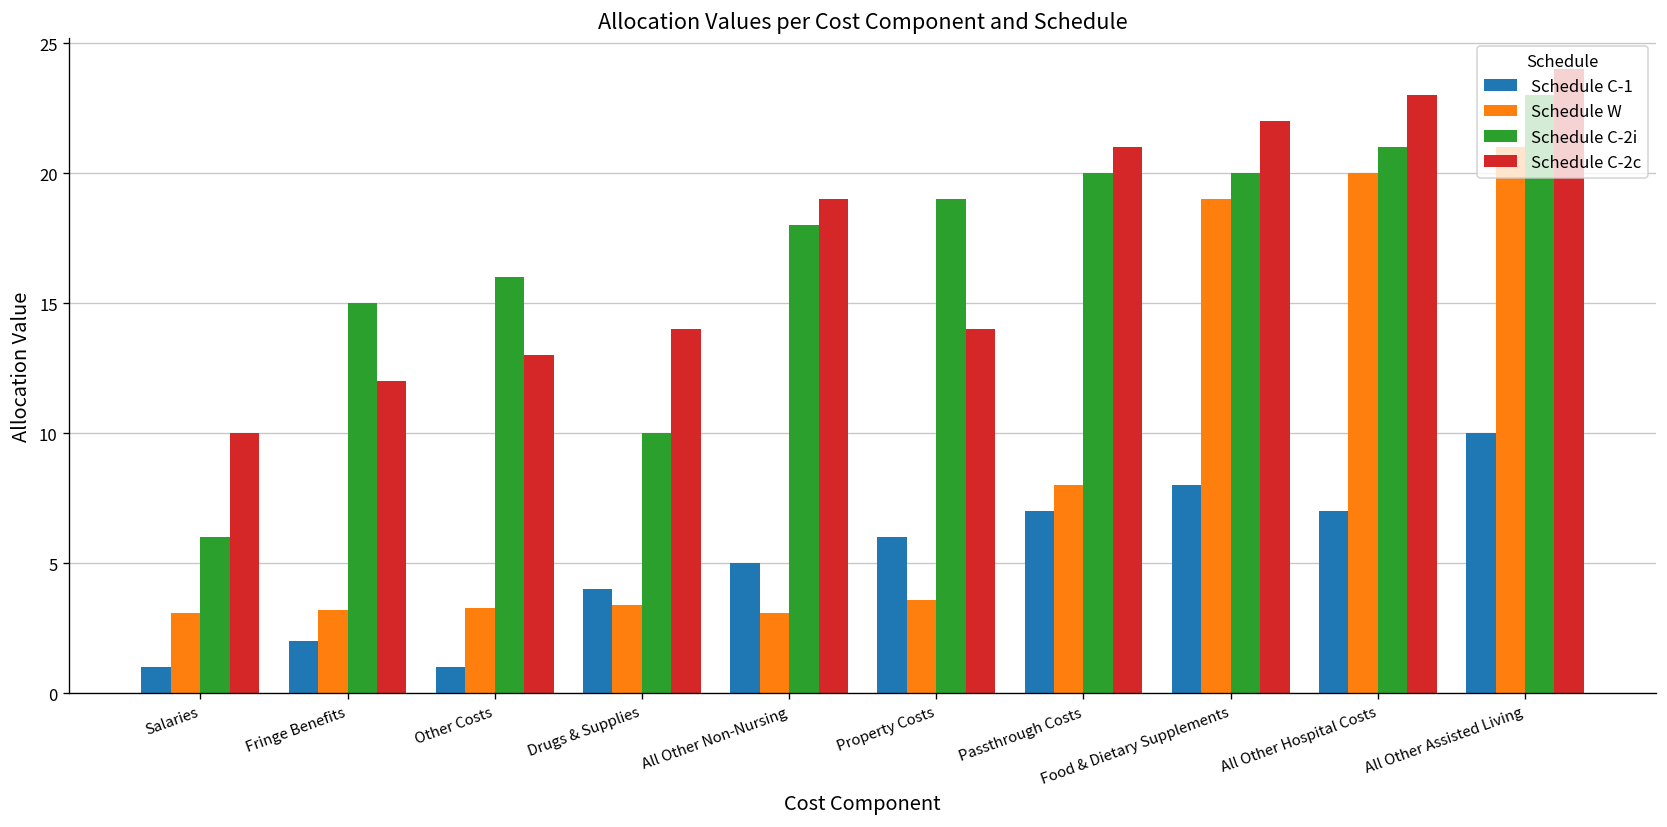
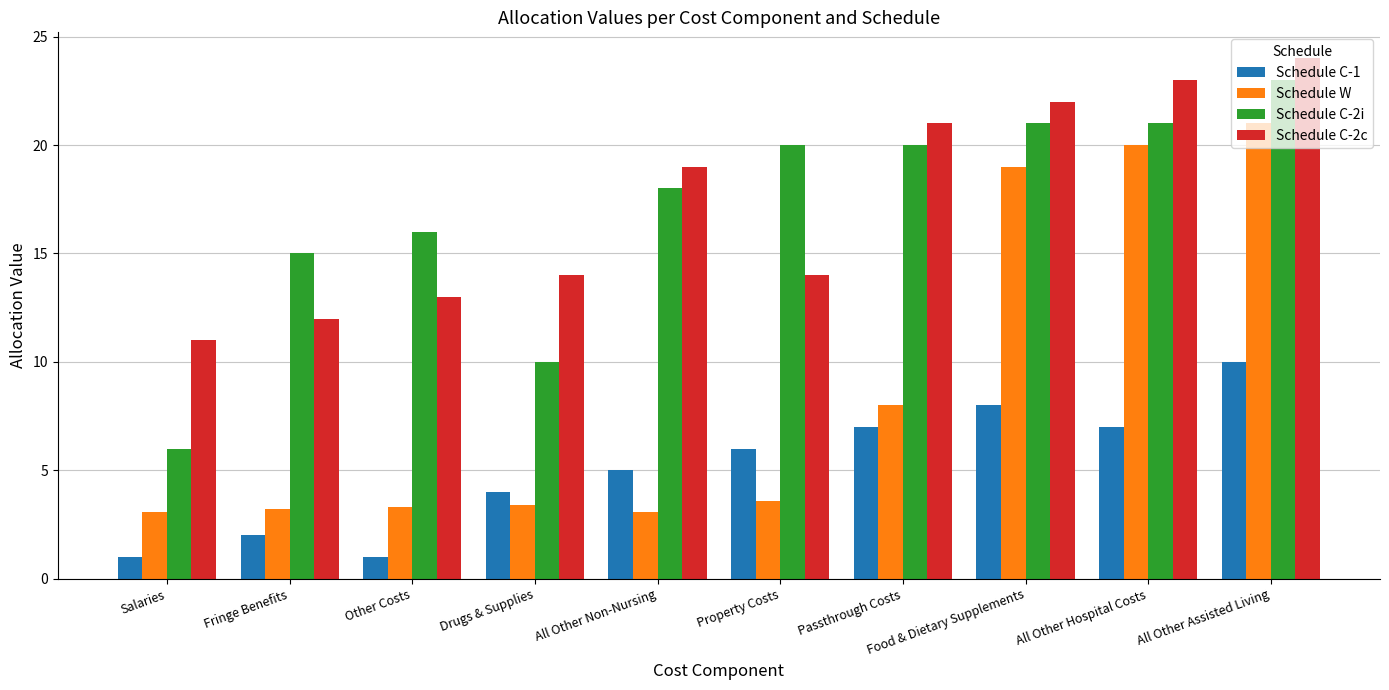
Schedule C-2c, Salaries: 10 -> 11
Schedule C-2i, Property Costs: 19 -> 20
Schedule C-2i, Food & Dietary Supplements: 20 -> 21
